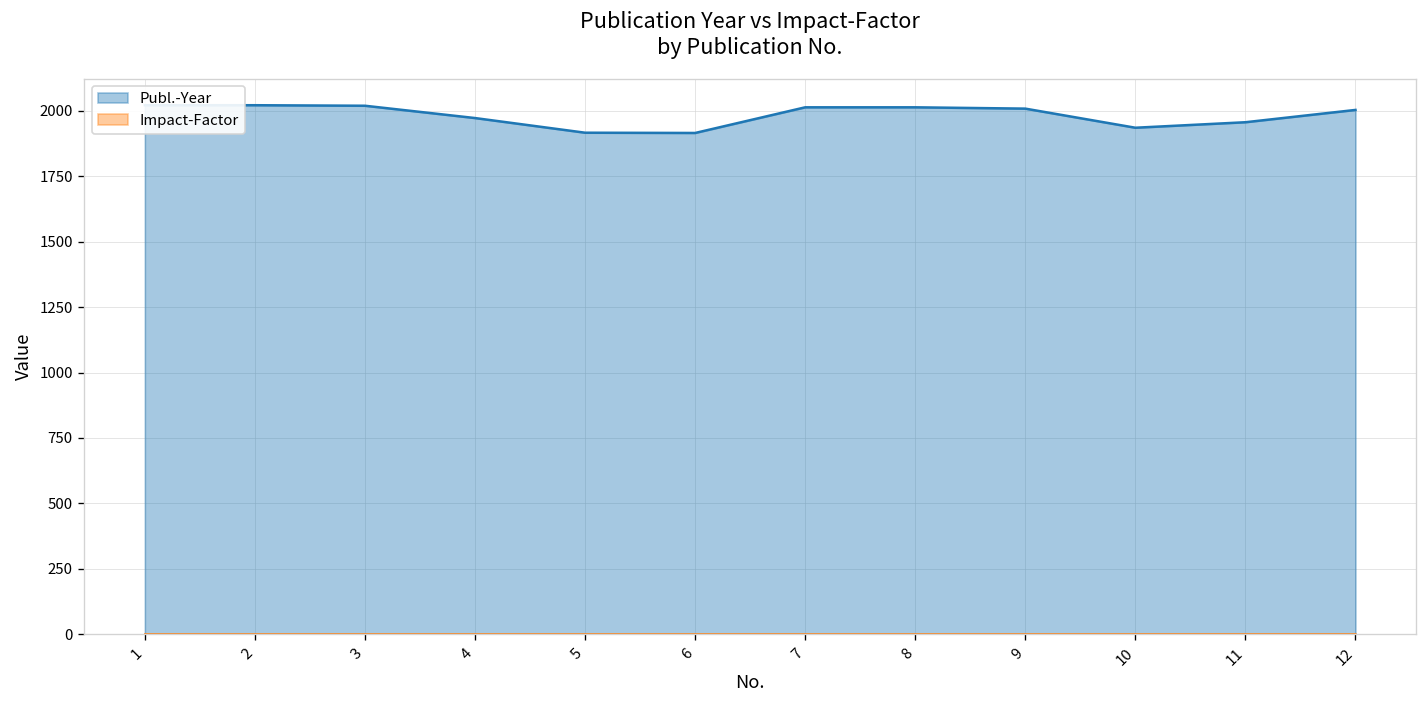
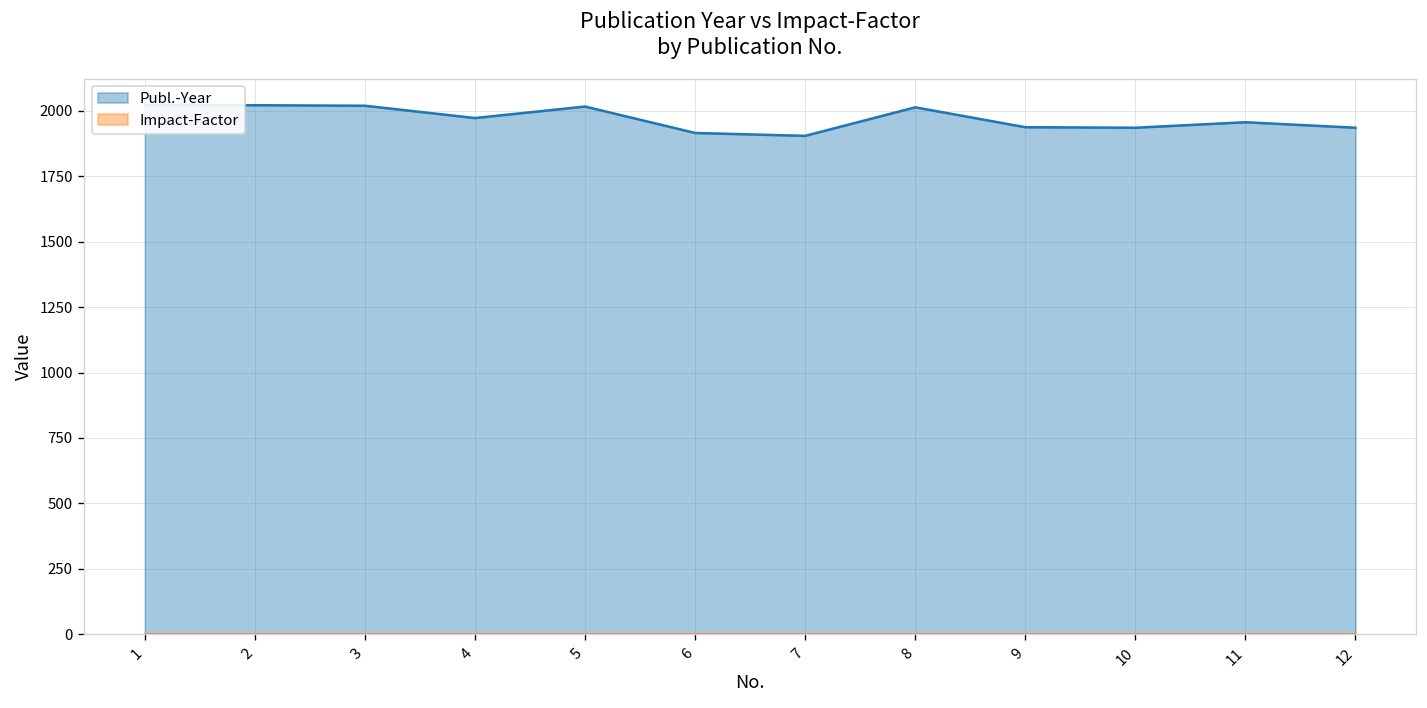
Publ.-Year, 5: 1920 -> 2020
Publ.-Year, 7: 2010 -> 1900
Publ.-Year, 9: 2010 -> 1940
Publ.-Year, 12: 2000 -> 1940
